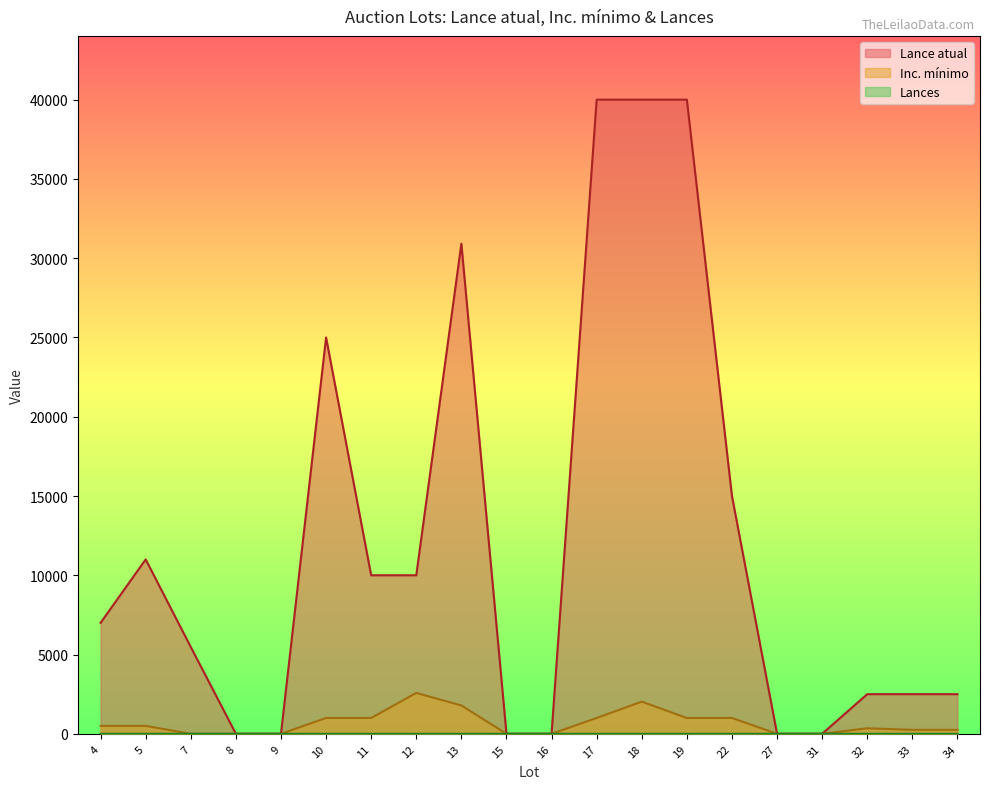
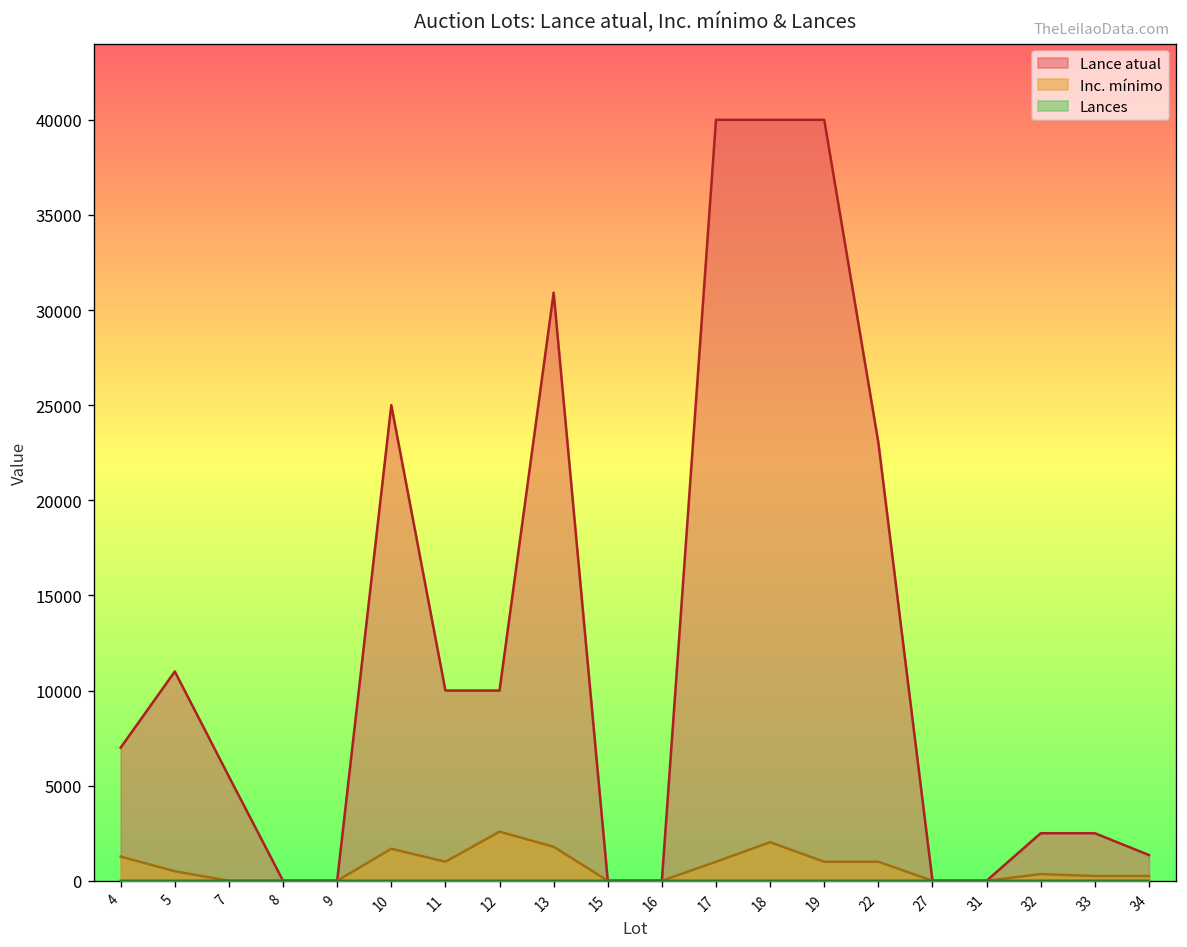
Inc. mínimo, 4: 500 -> 1300
Inc. mínimo, 10: 1000 -> 1700
Lance atual, 22: 15000 -> 23000
Lance atual, 34: 2500 -> 1400
